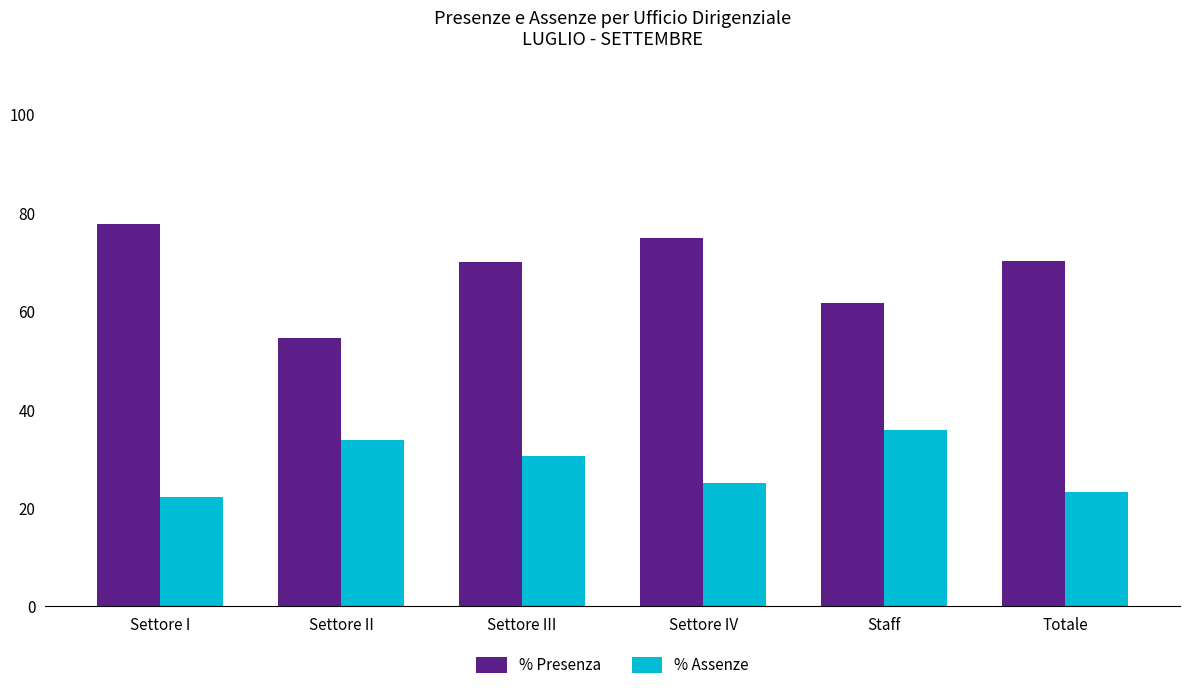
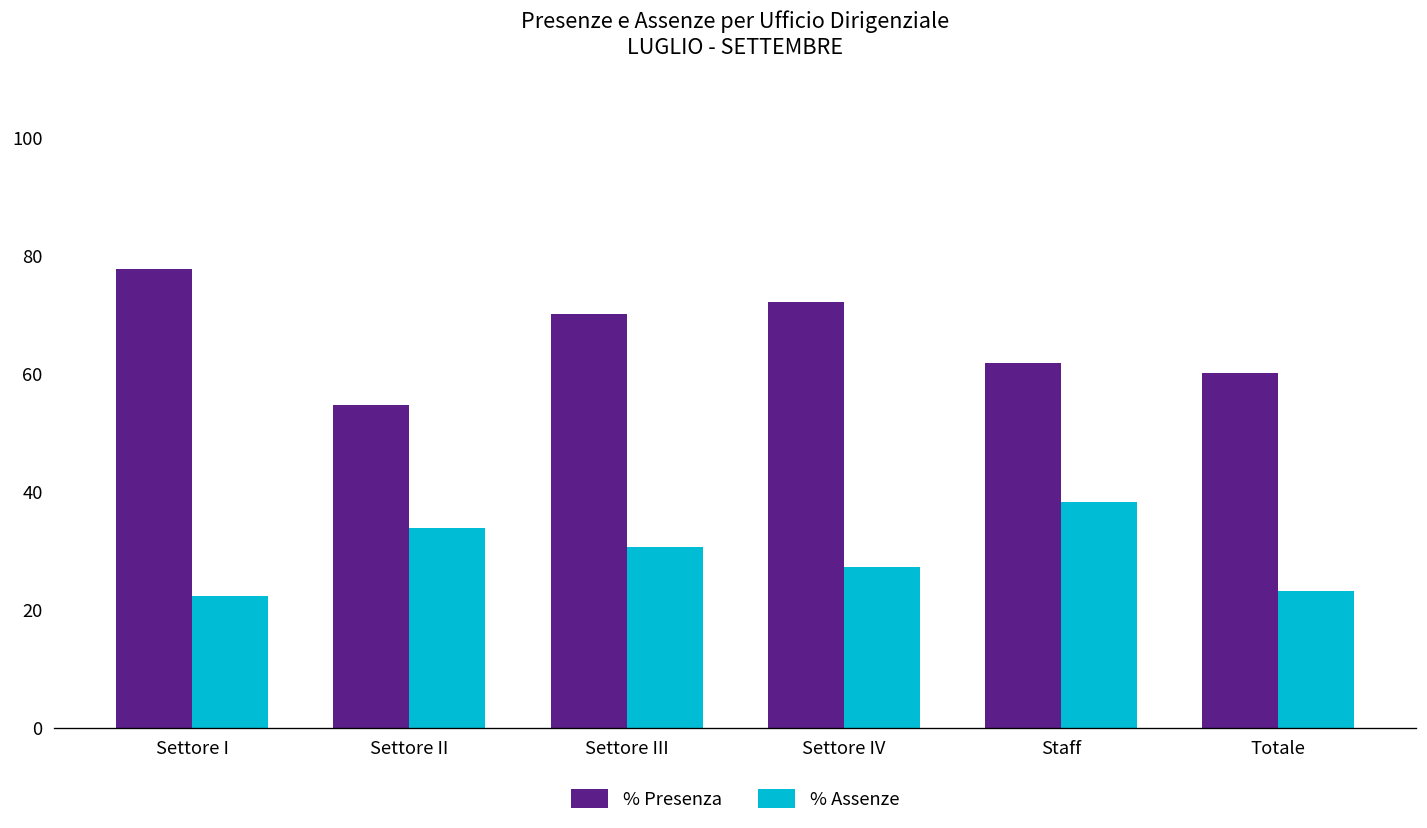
% Presenza, Settore IV: 75 -> 72
% Assenze, Settore IV: 25 -> 27
% Assenze, Staff: 36 -> 38
% Presenza, Totale: 70 -> 60
